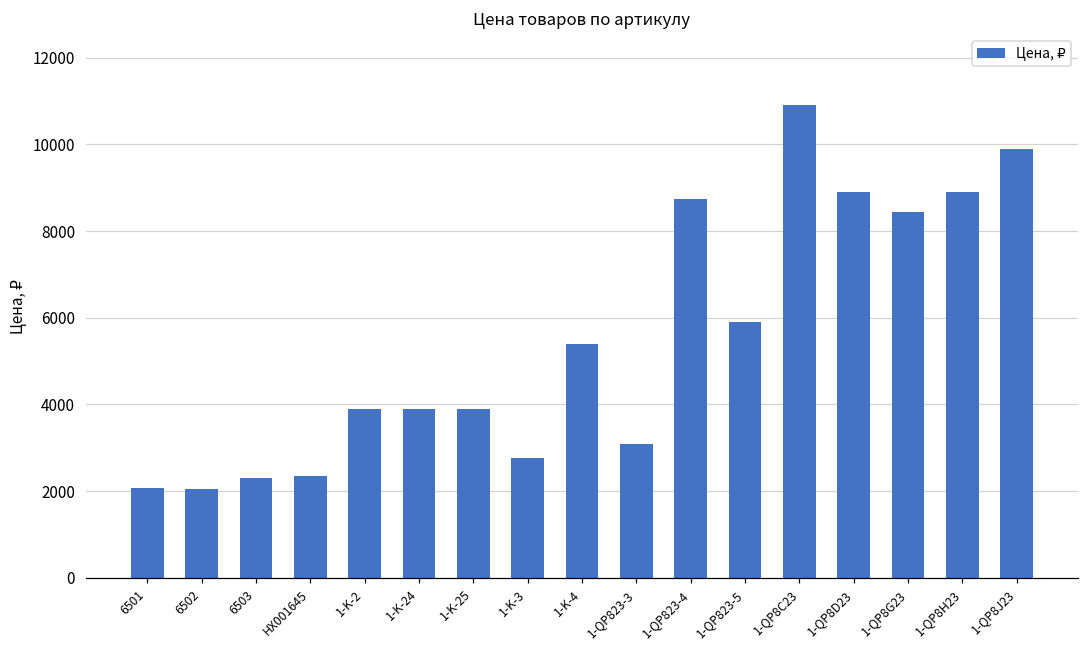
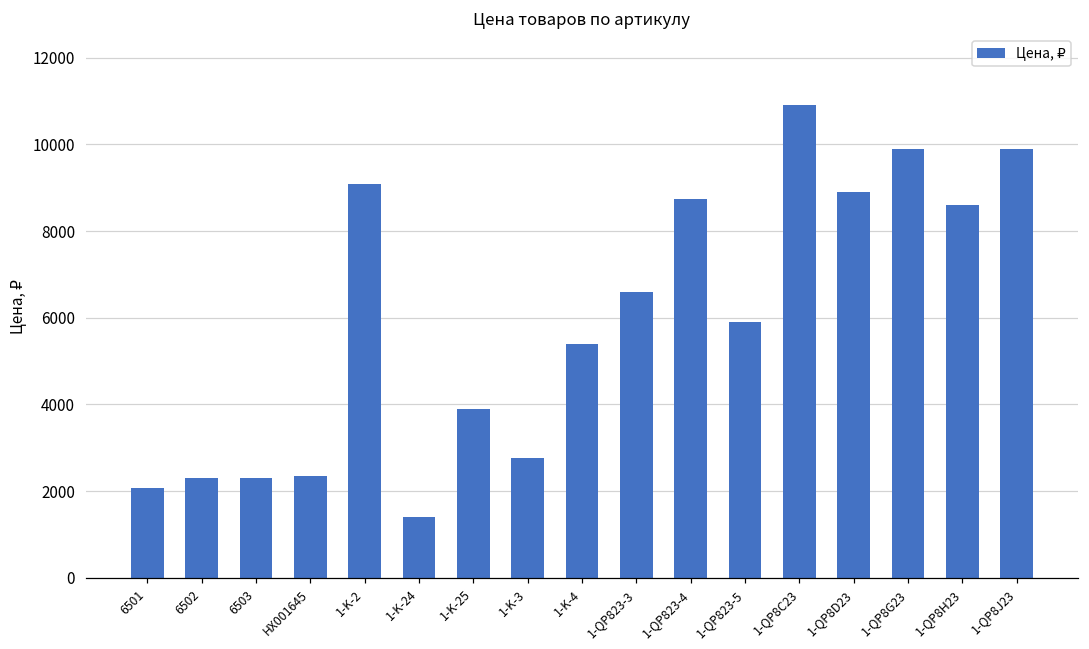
6502: 2100 -> 2300
1-K-2: 3900 -> 9100
1-K-24: 3900 -> 1400
1-QP823-3: 3100 -> 6600
1-QP8G23: 8400 -> 9900
1-QP8H23: 8900 -> 8600
